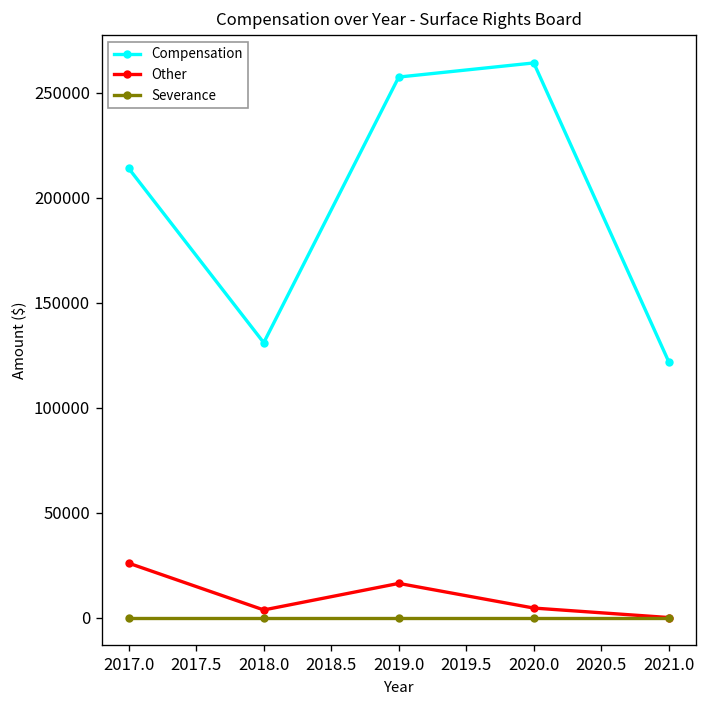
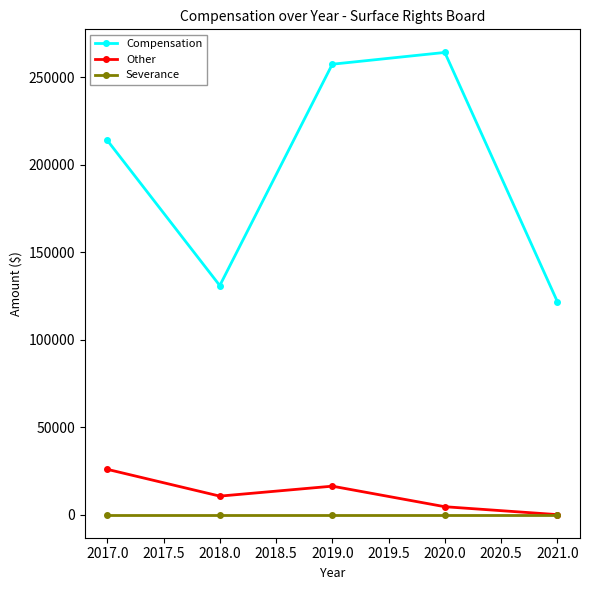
Other, 2018.0: 4000 -> 11000
